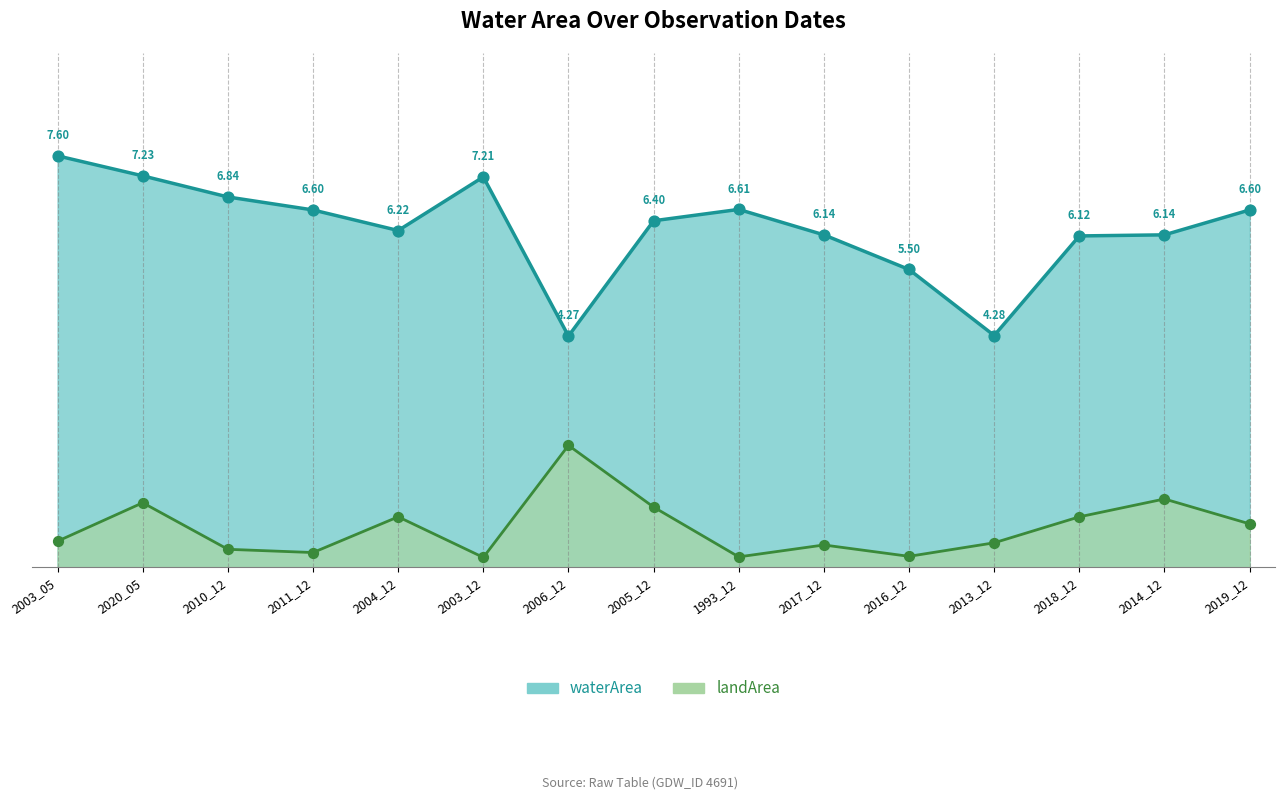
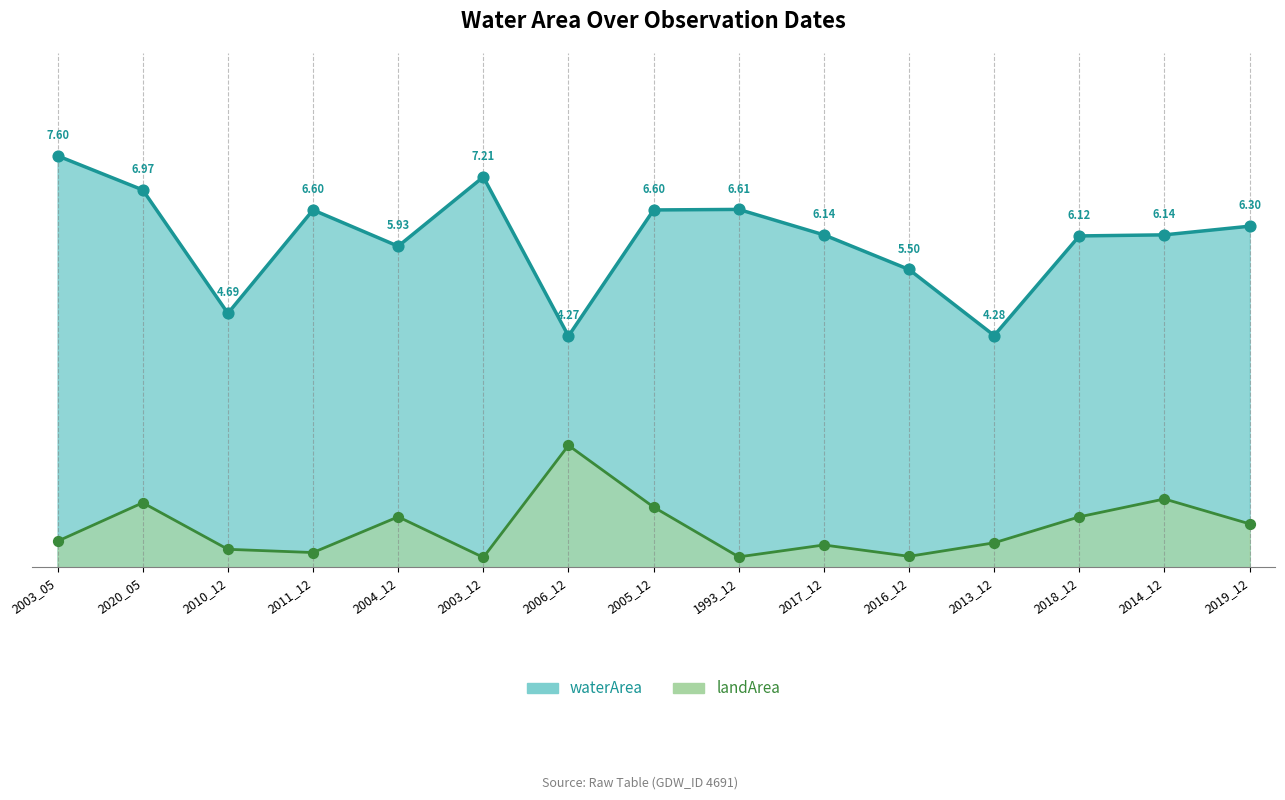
waterArea, 2020_05: 7.23 -> 6.97
waterArea, 2010_12: 6.84 -> 4.69
waterArea, 2004_12: 6.22 -> 5.93
waterArea, 2005_12: 6.40 -> 6.60
waterArea, 2019_12: 6.60 -> 6.30
